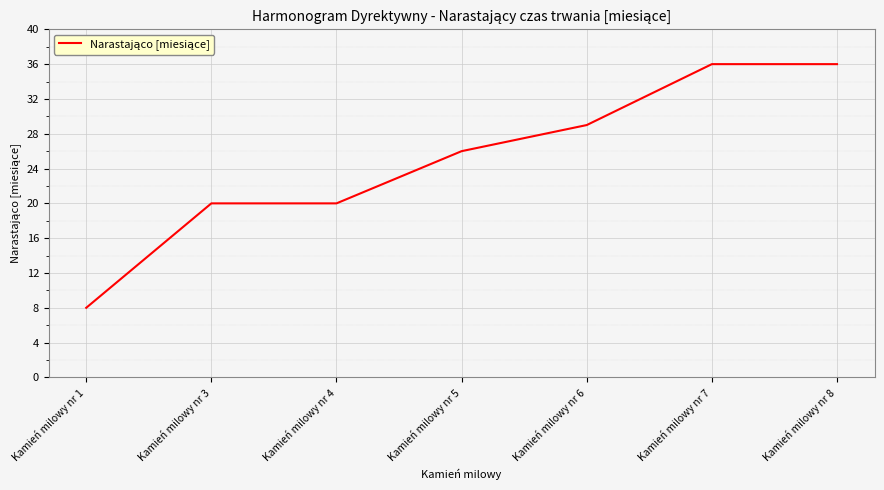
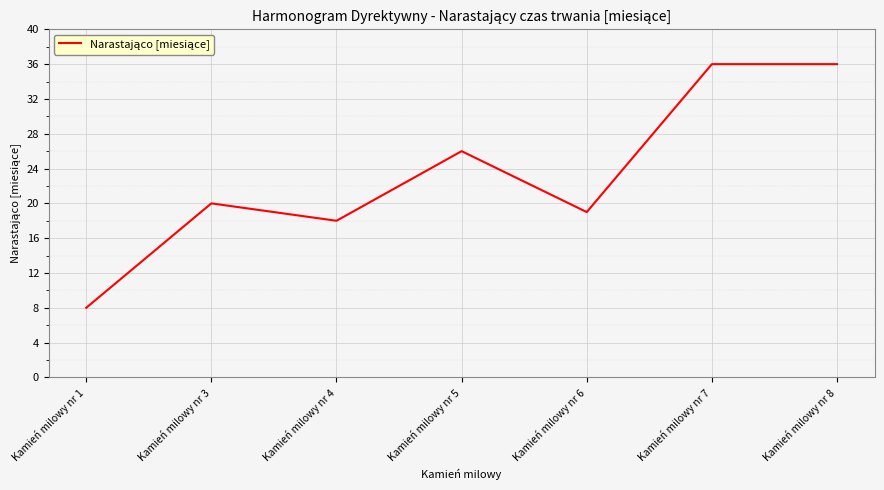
Kamień milowy nr 4: 20 -> 18
Kamień milowy nr 6: 29 -> 19
